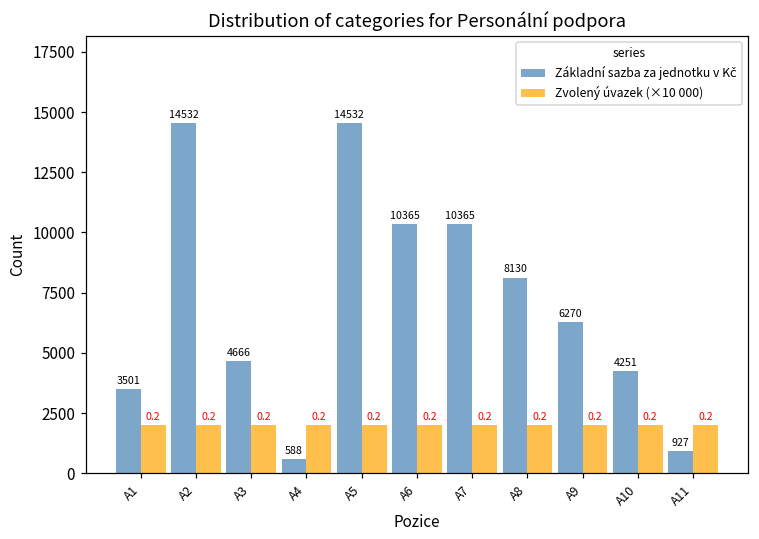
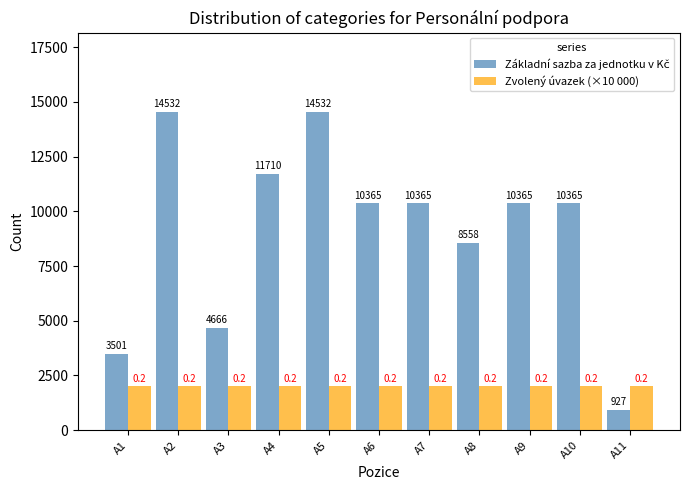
Základní sazba za jednotku v Kč, A4: 588 -> 11710
Základní sazba za jednotku v Kč, A8: 8130 -> 8558
Základní sazba za jednotku v Kč, A9: 6270 -> 10365
Základní sazba za jednotku v Kč, A10: 4251 -> 10365
